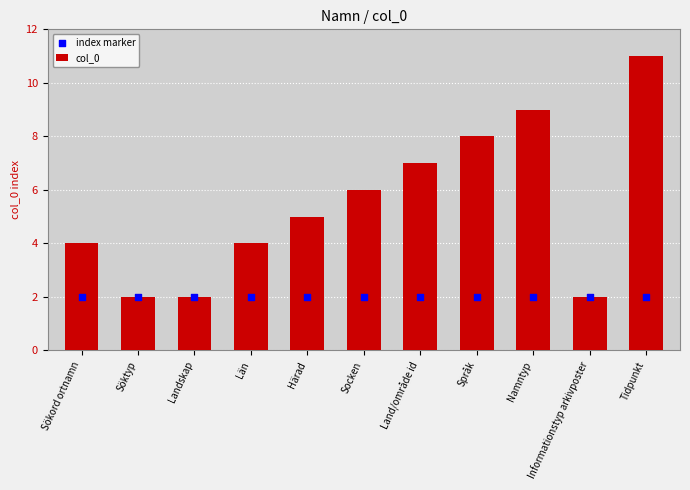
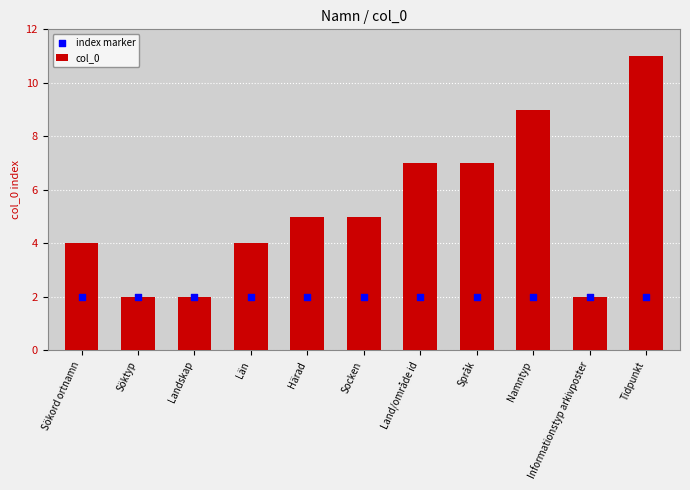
col_0, Socken: 6 -> 5
col_0, Språk: 8 -> 7
